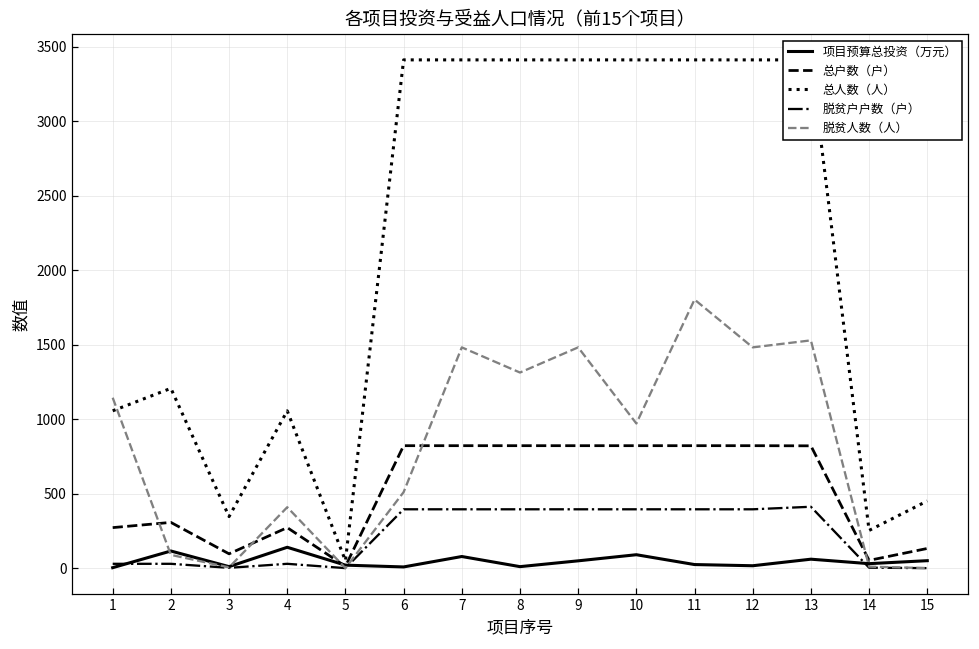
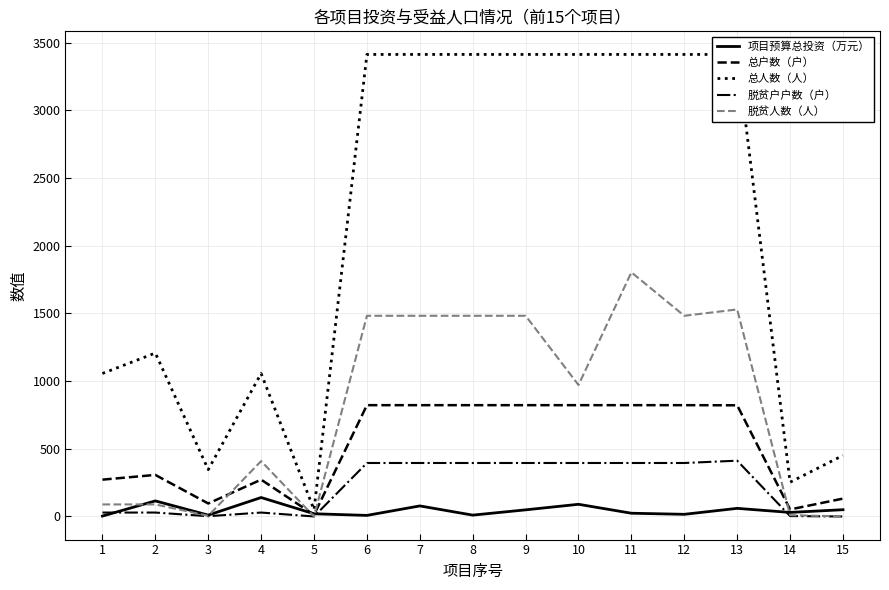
脱贫人数（人）, 1: 1140 -> 90
脱贫人数（人）, 6: 510 -> 1480
脱贫人数（人）, 8: 1310 -> 1480
